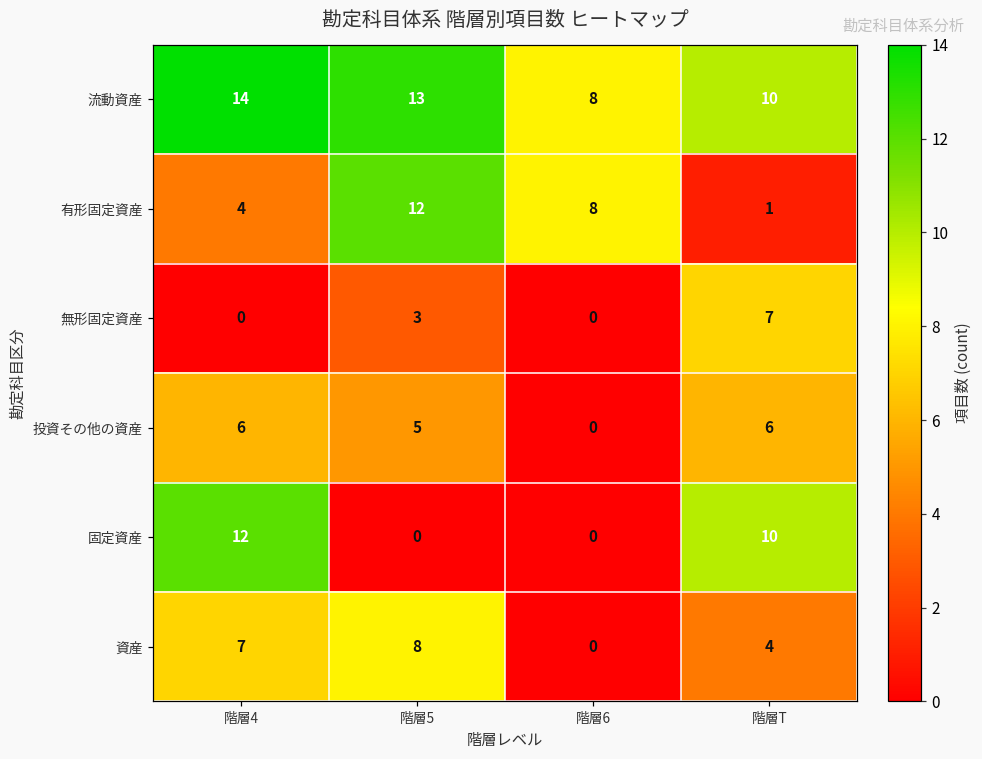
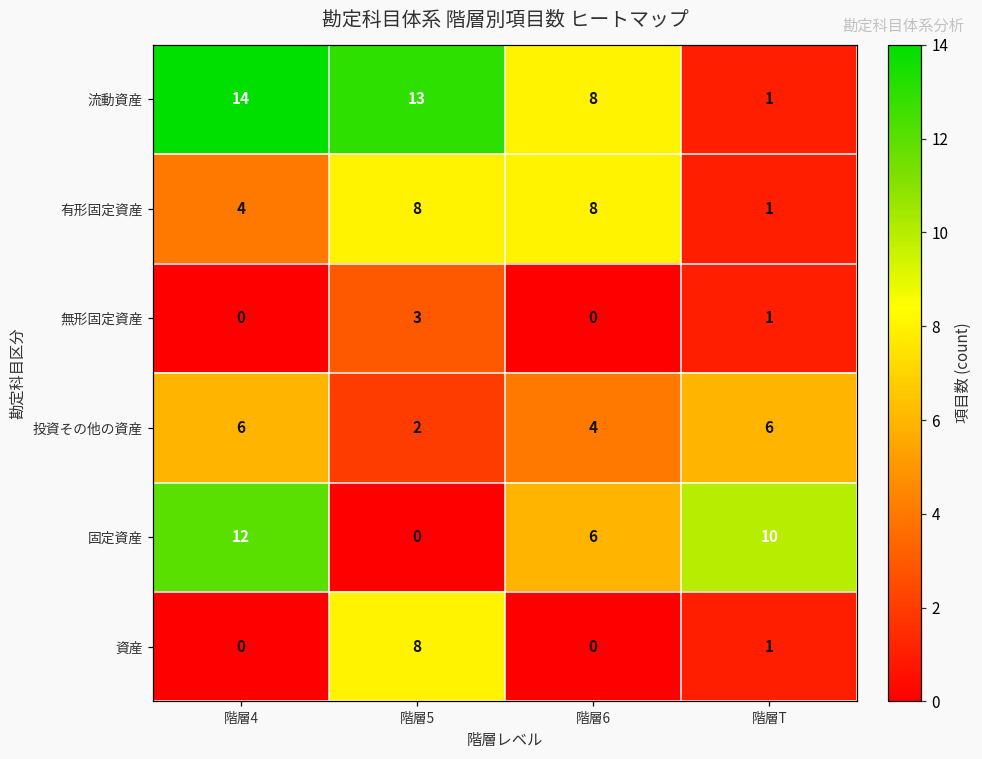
流動資産, 階層T: 10 -> 1
有形固定資産, 階層5: 12 -> 8
無形固定資産, 階層T: 7 -> 1
投資その他の資産, 階層5: 5 -> 2
投資その他の資産, 階層6: 0 -> 4
固定資産, 階層6: 0 -> 6
資産, 階層4: 7 -> 0
資産, 階層T: 4 -> 1
